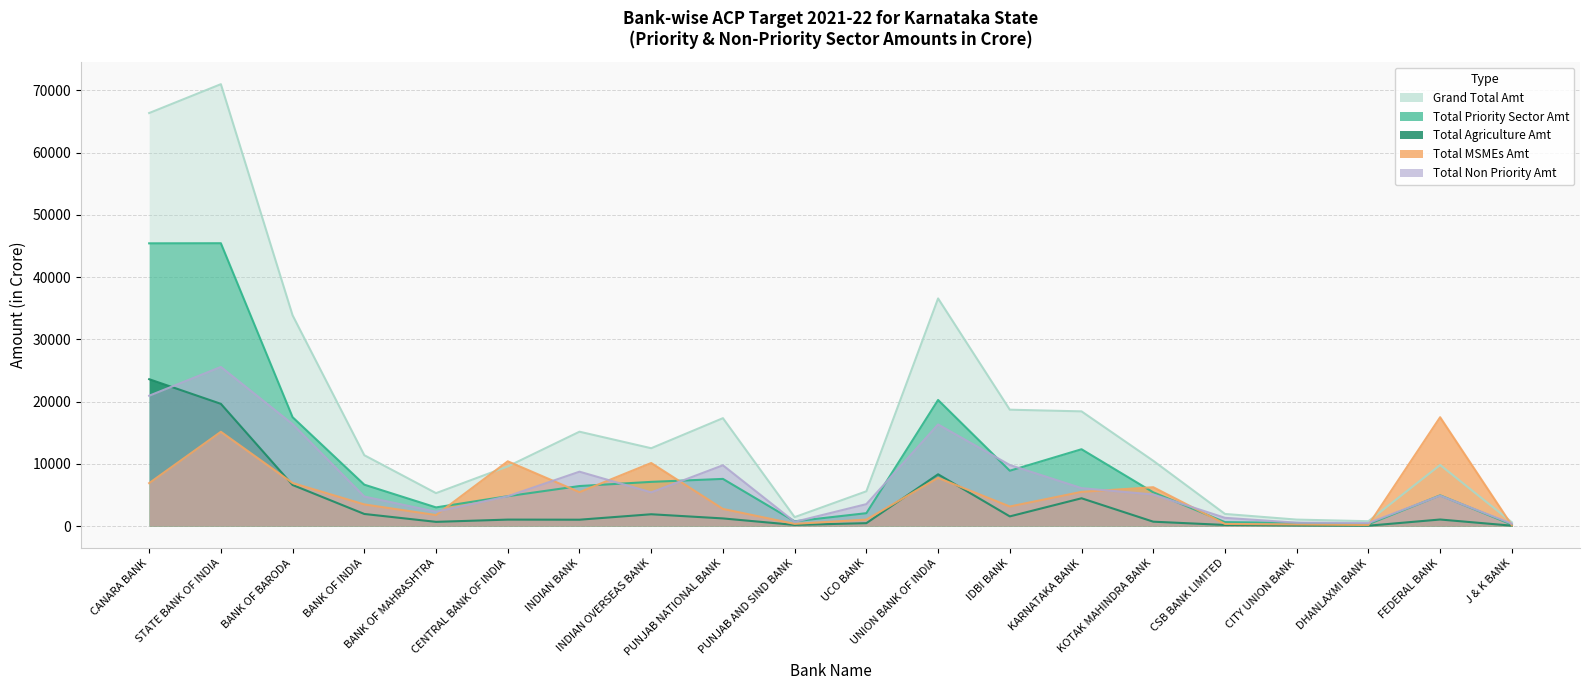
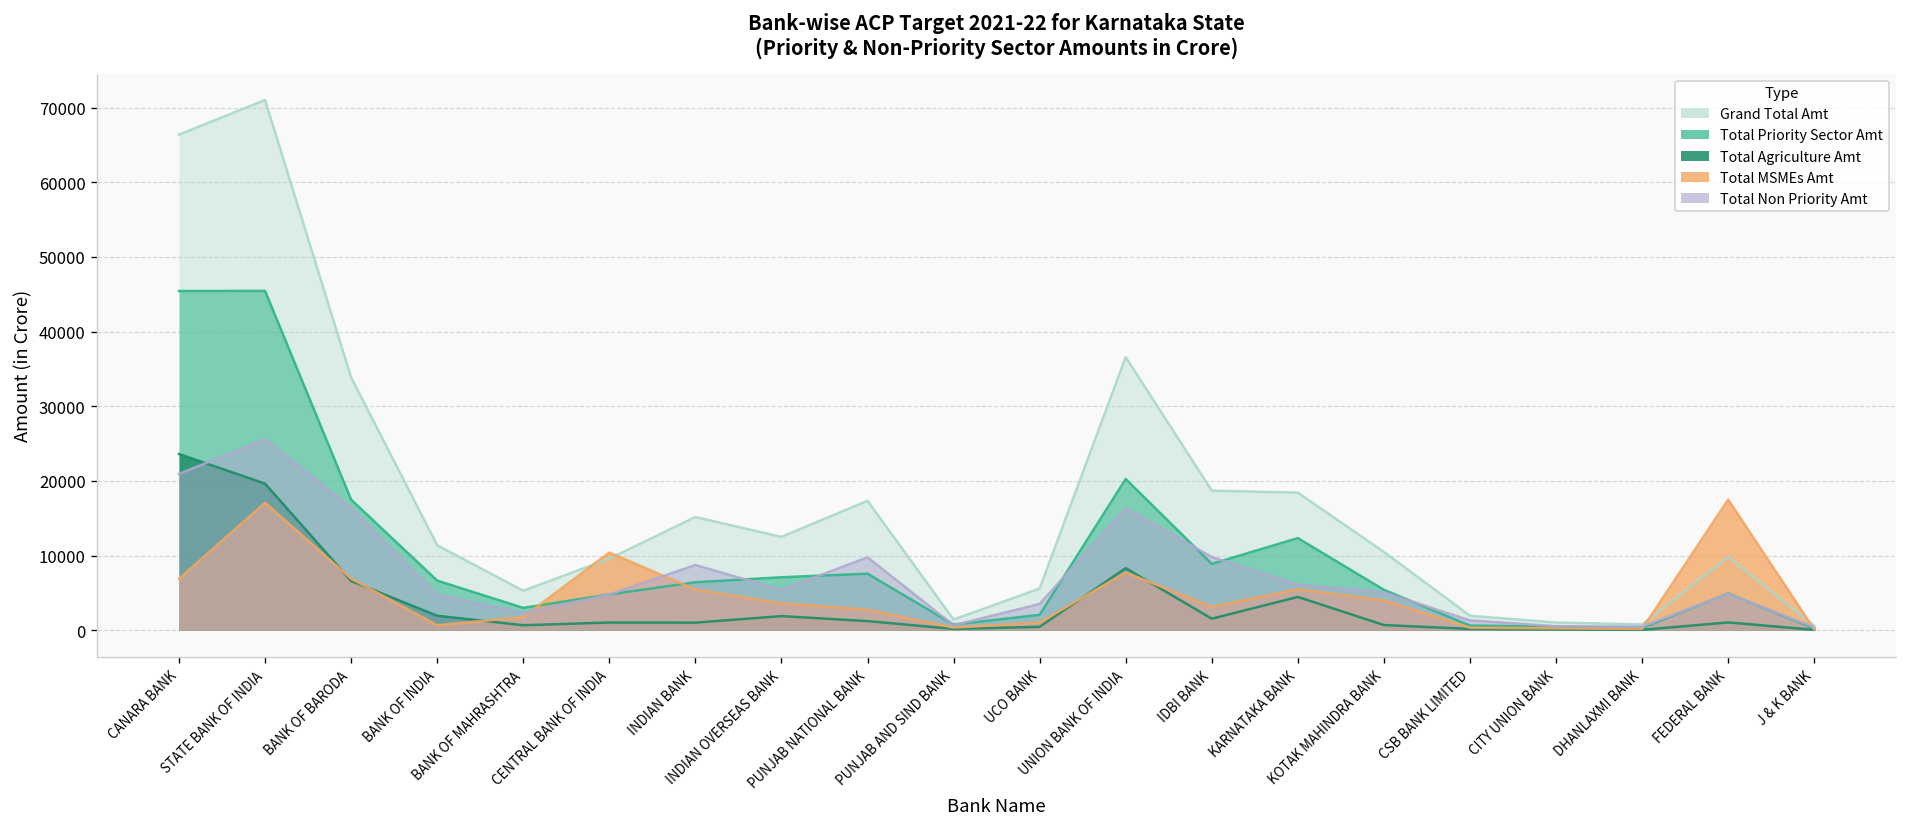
Total MSMEs Amt, STATE BANK OF INDIA: 15000 -> 17000
Total MSMEs Amt, BANK OF INDIA: 3000 -> 1000
Total MSMEs Amt, INDIAN OVERSEAS BANK: 10000 -> 4000
Total MSMEs Amt, KOTAK MAHINDRA BANK: 6000 -> 4000
